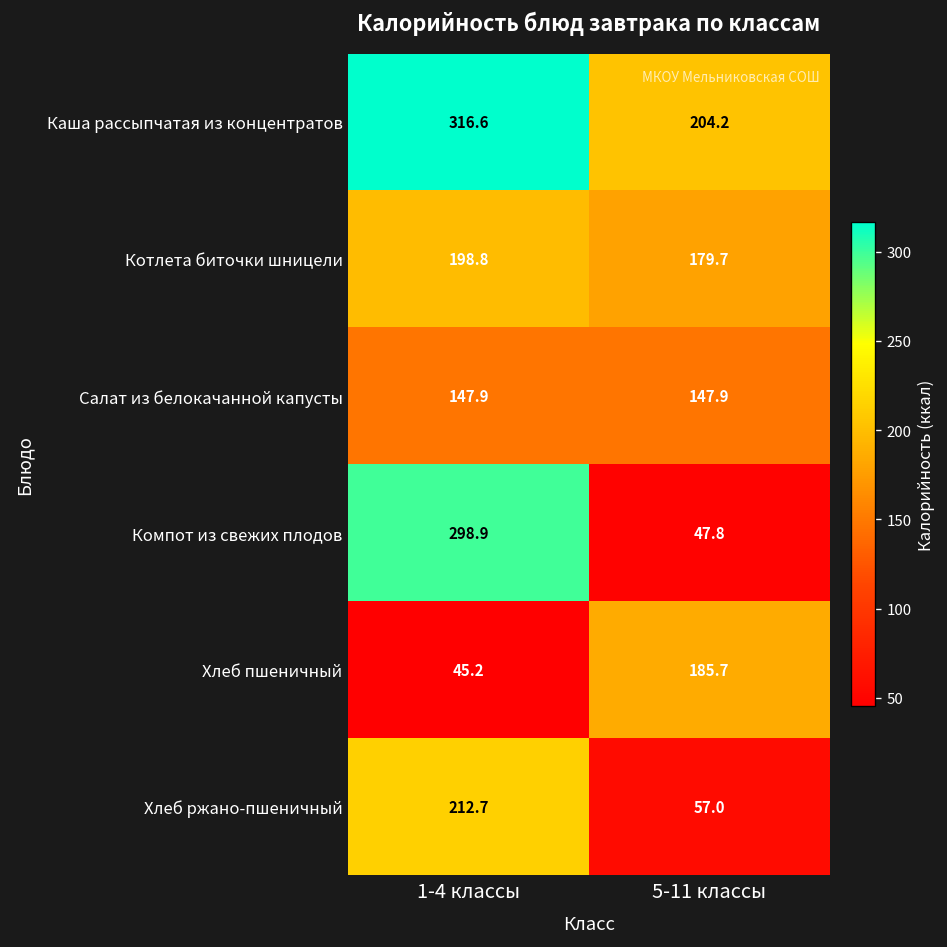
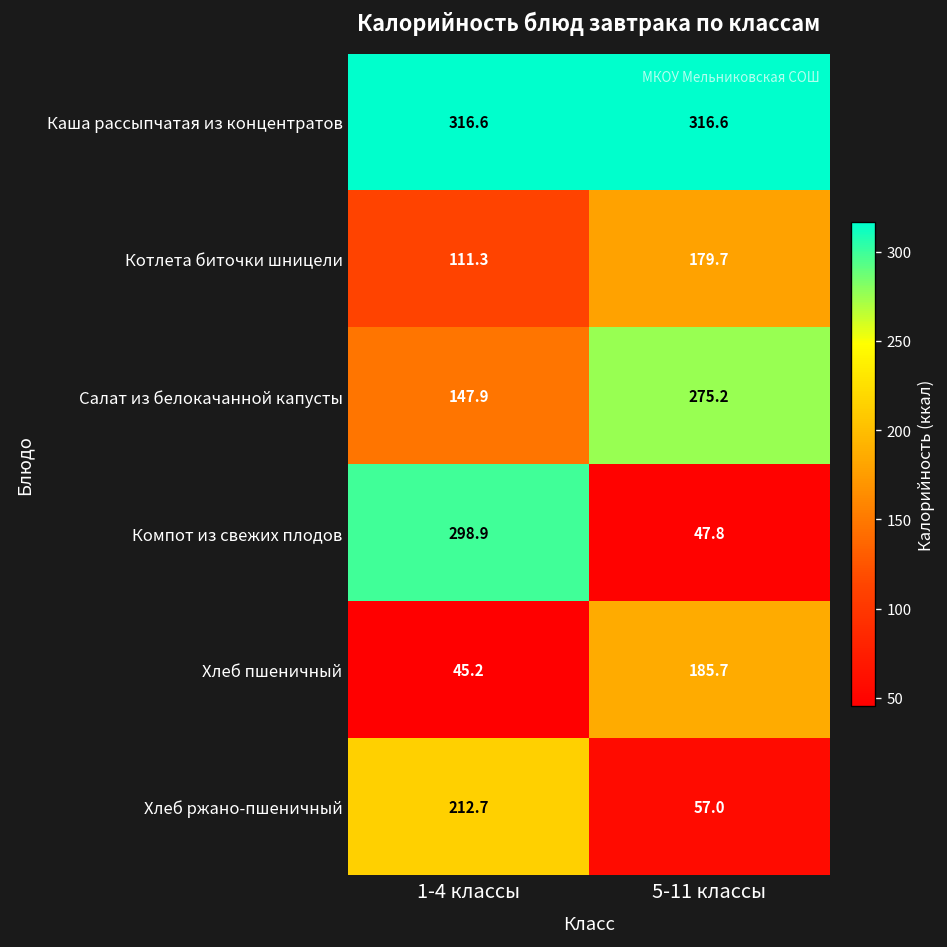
Каша рассыпчатая из концентратов, 5-11 классы: 204.2 -> 316.6
Котлета биточки шницели, 1-4 классы: 198.8 -> 111.3
Салат из белокачанной капусты, 5-11 классы: 147.9 -> 275.2
